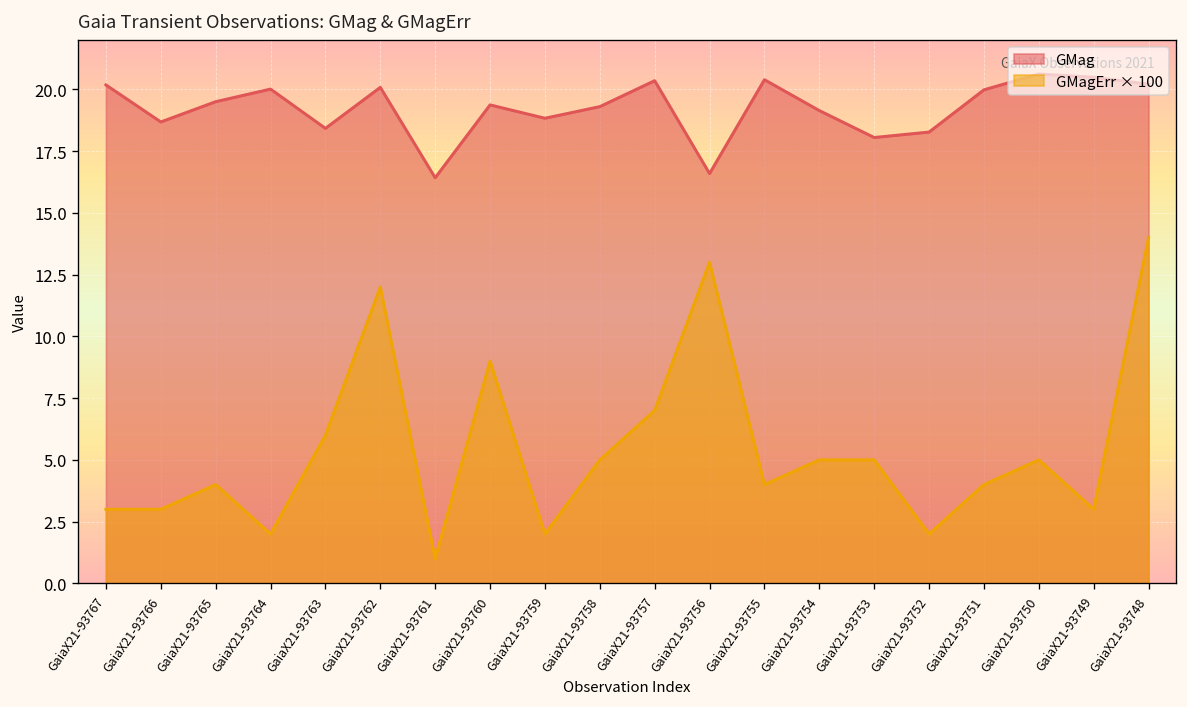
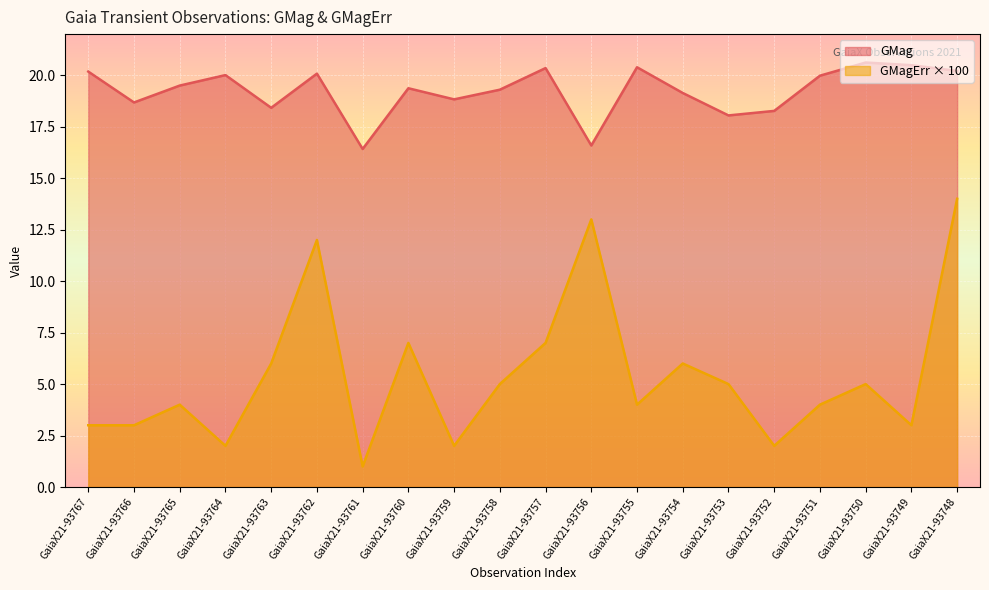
GMagErr × 100, GaiaX21-93760: 9.0 -> 7.0
GMagErr × 100, GaiaX21-93754: 5.0 -> 6.0
